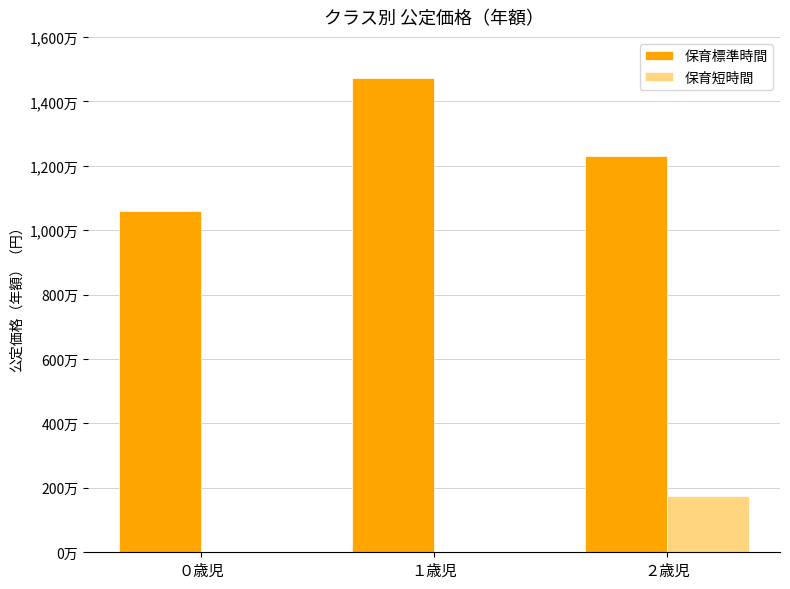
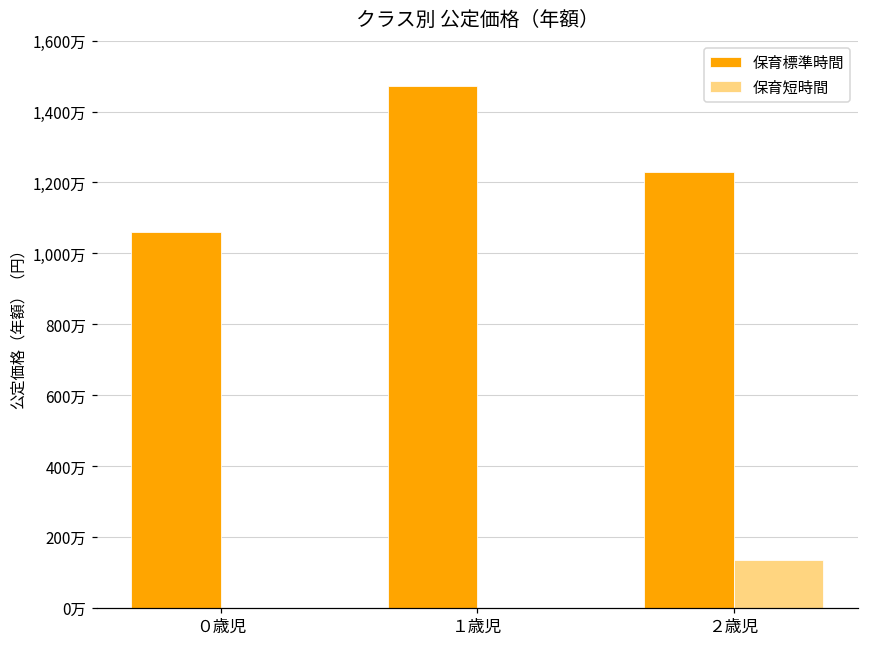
保育短時間, ２歳児: 180万 -> 130万
